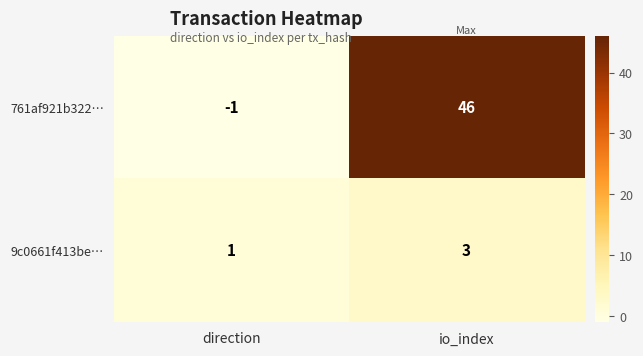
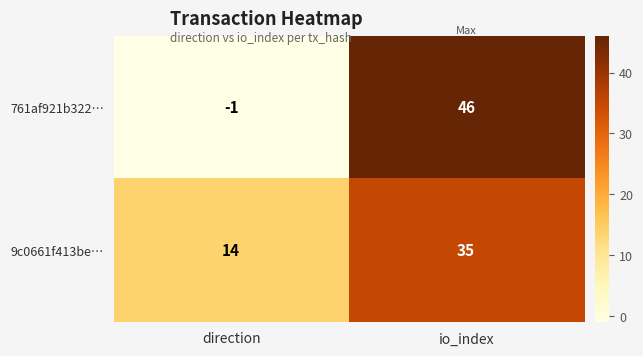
9c0661f413be…, direction: 1 -> 14
9c0661f413be…, io_index: 3 -> 35
